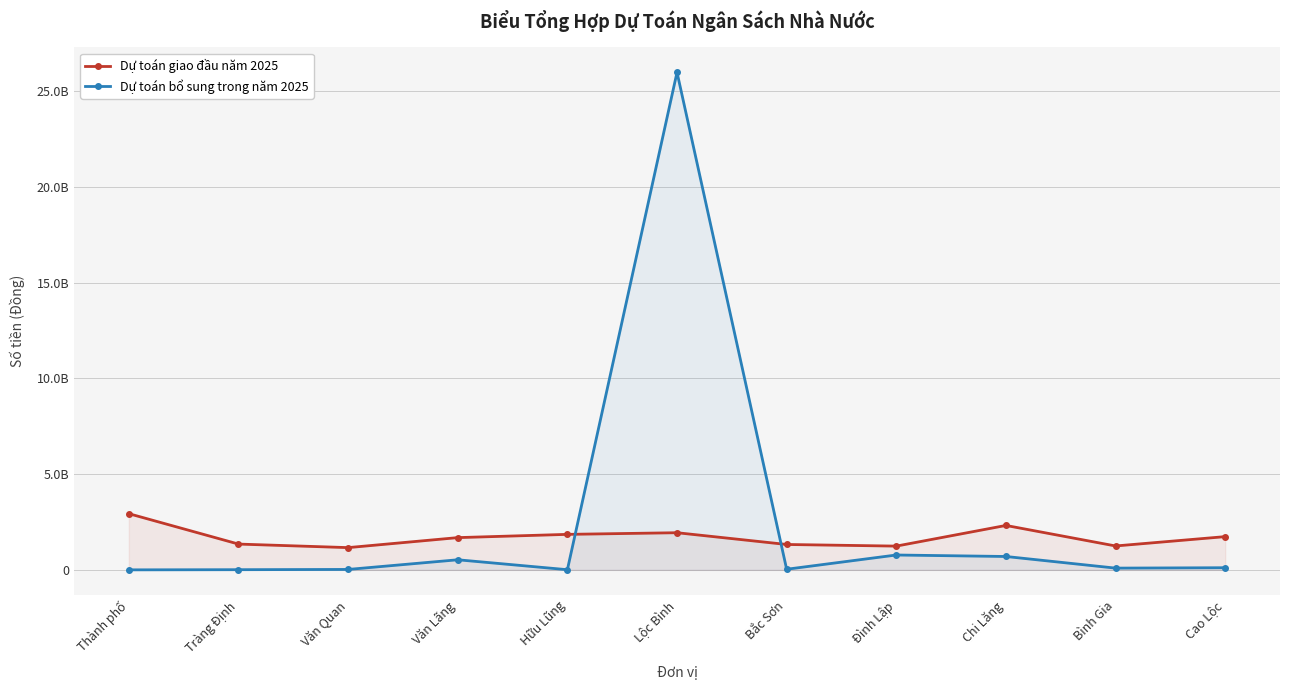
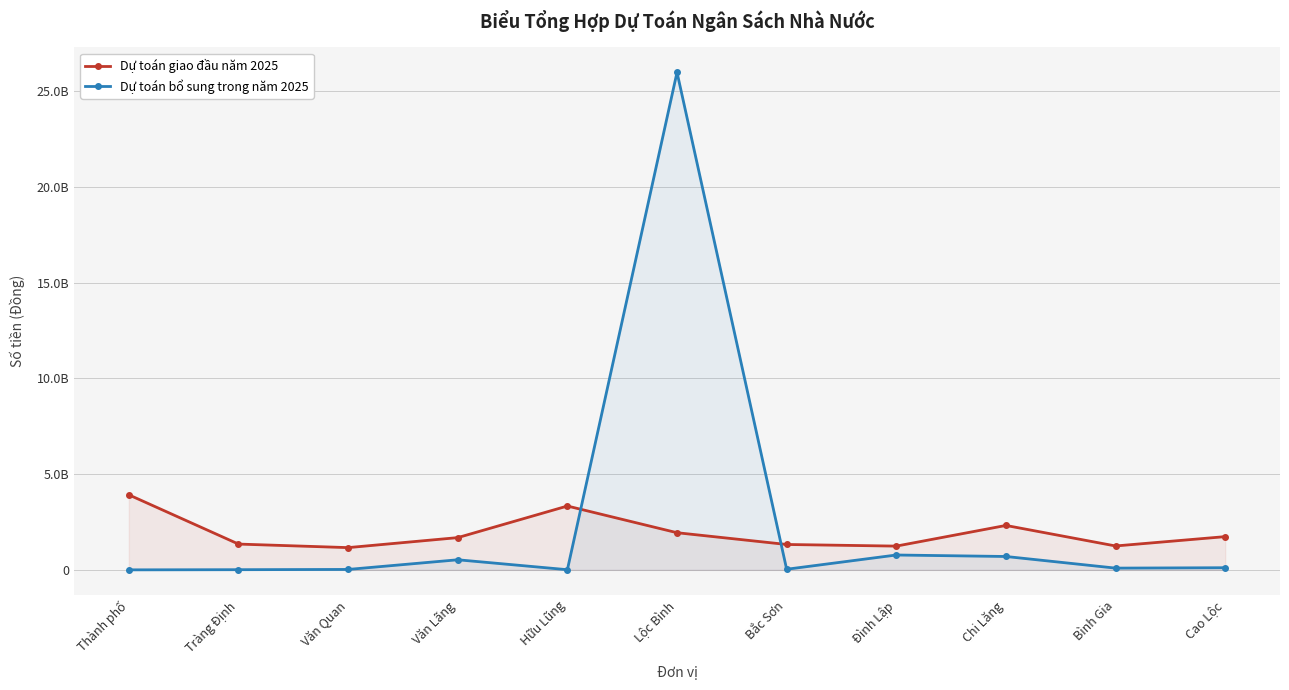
Dự toán giao đầu năm 2025, Thành phố: 2900000000 -> 3900000000
Dự toán giao đầu năm 2025, Hữu Lũng: 1900000000 -> 3300000000
